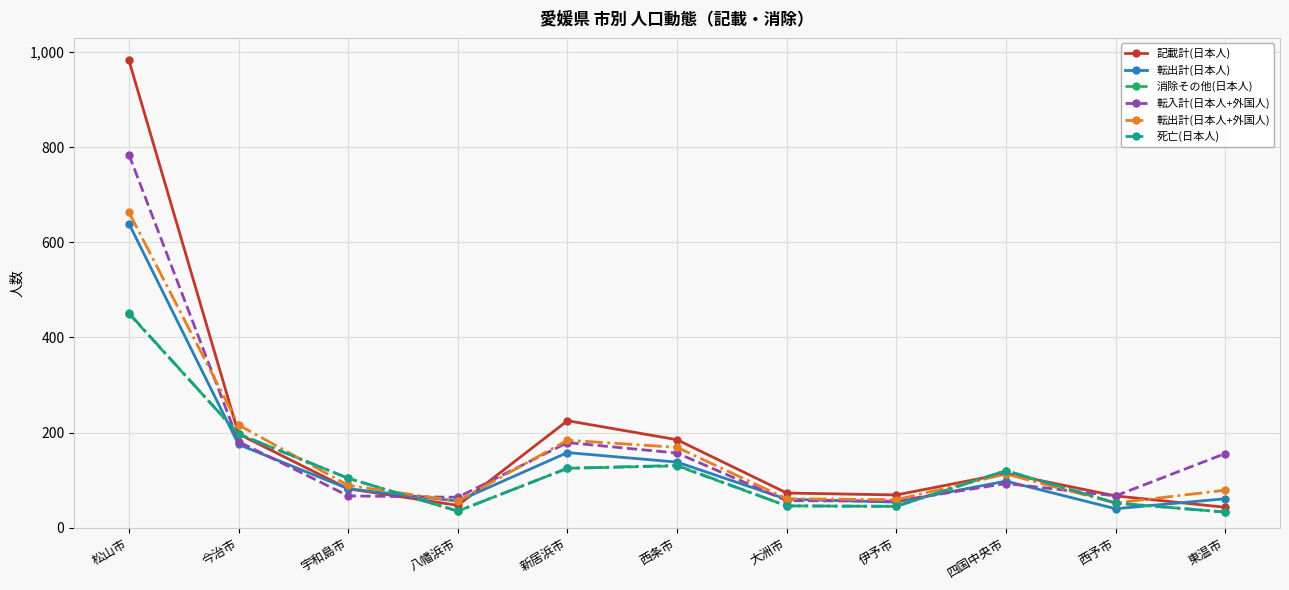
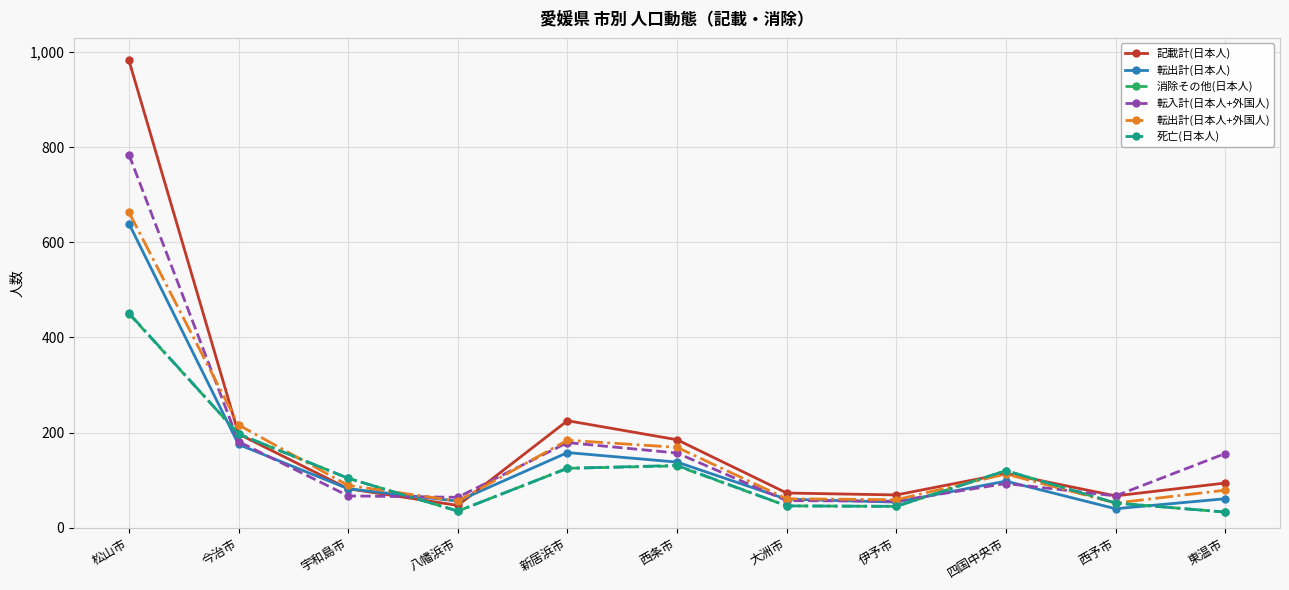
記載計(日本人), 東温市: 40 -> 90
